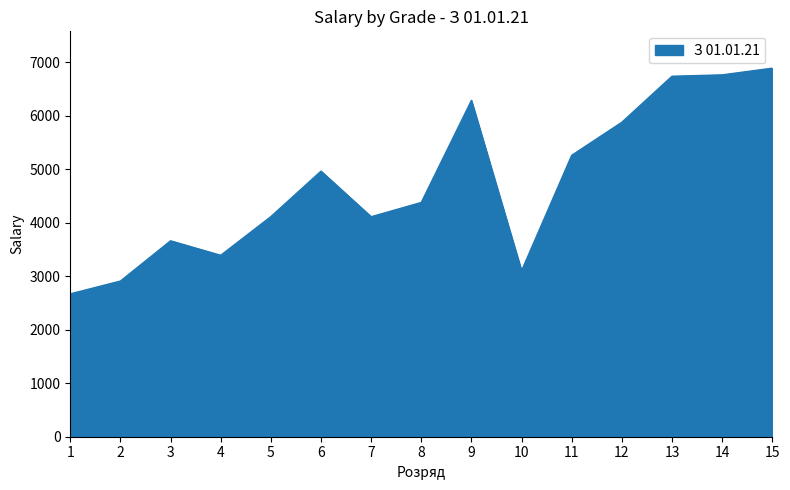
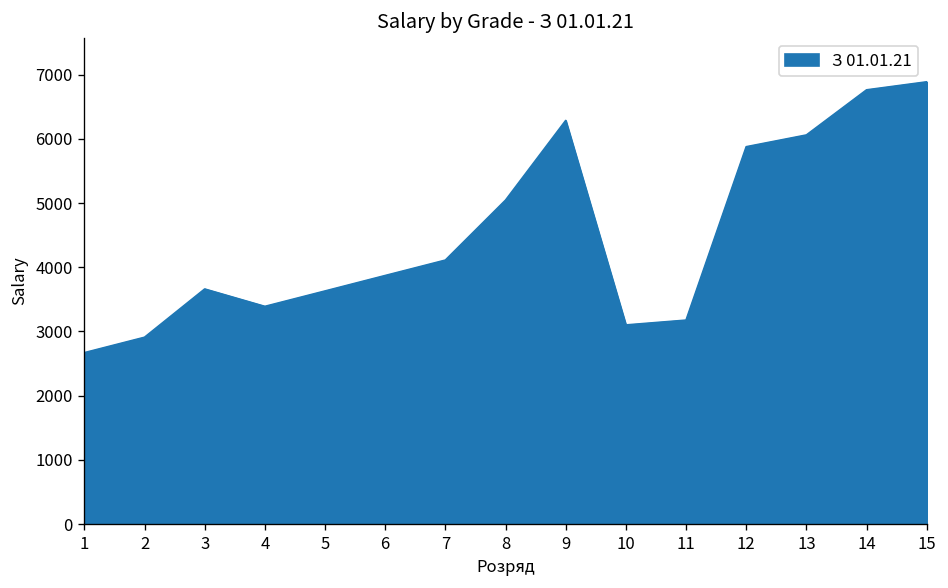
5: 4100 -> 3600
6: 5000 -> 3900
8: 4400 -> 5000
11: 5300 -> 3200
13: 6700 -> 6100
